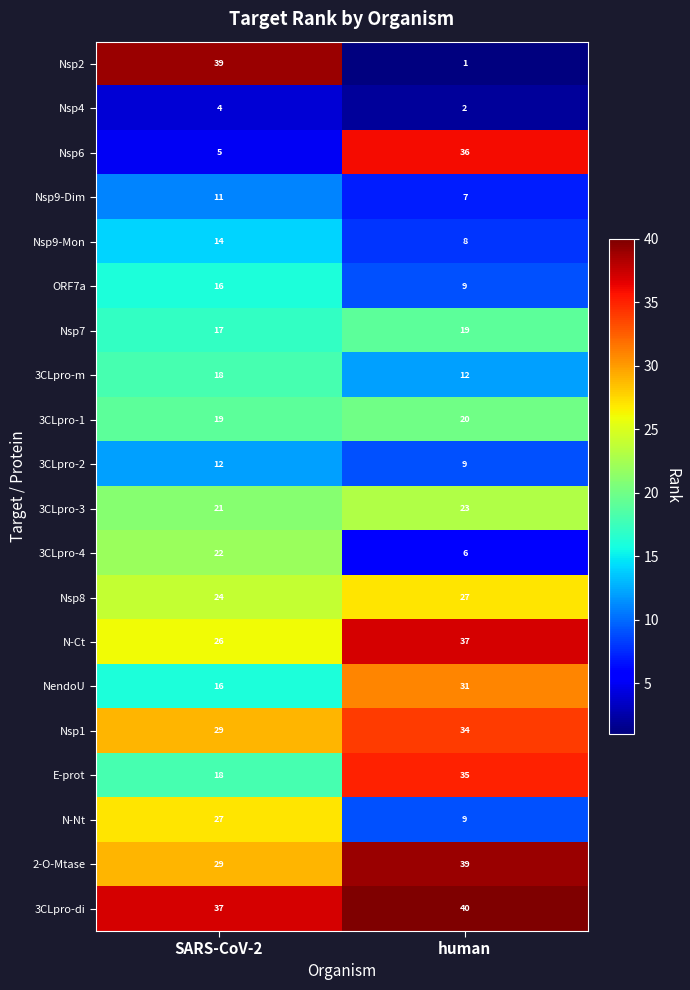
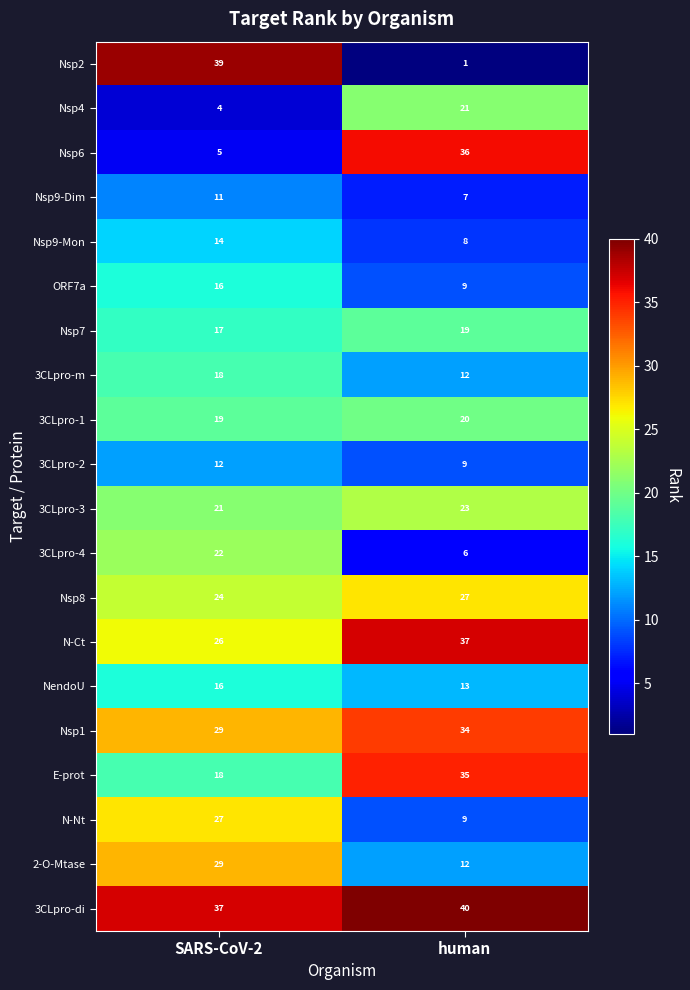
Nsp4, human: 2 -> 21
NendoU, human: 31 -> 13
2-O-Mtase, human: 39 -> 12
